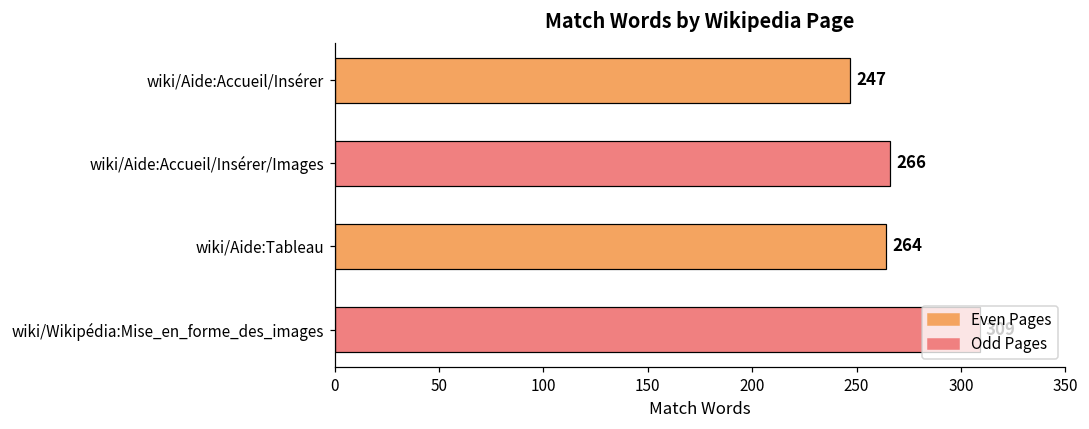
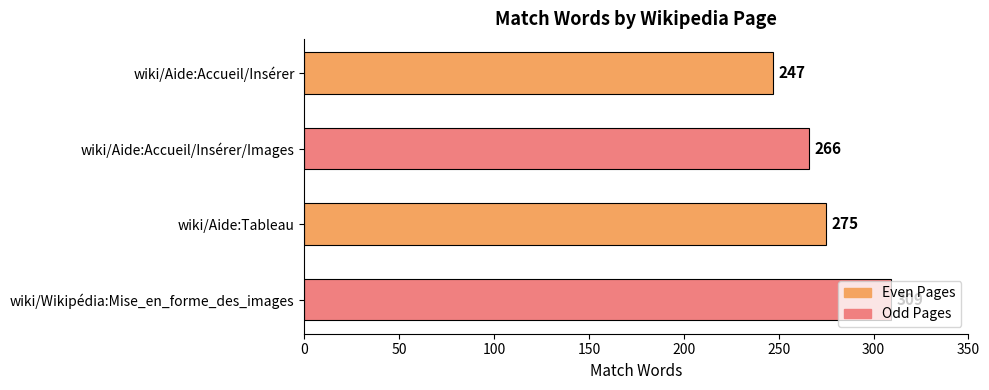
wiki/Aide:Tableau: 264 -> 275
